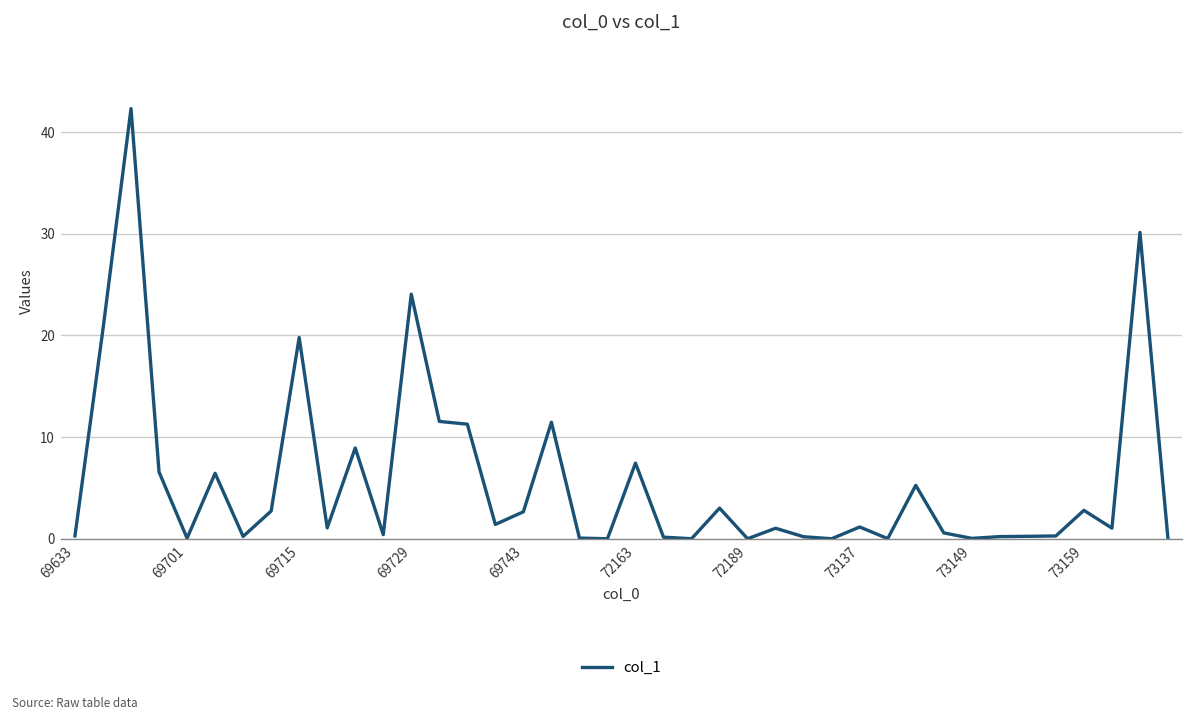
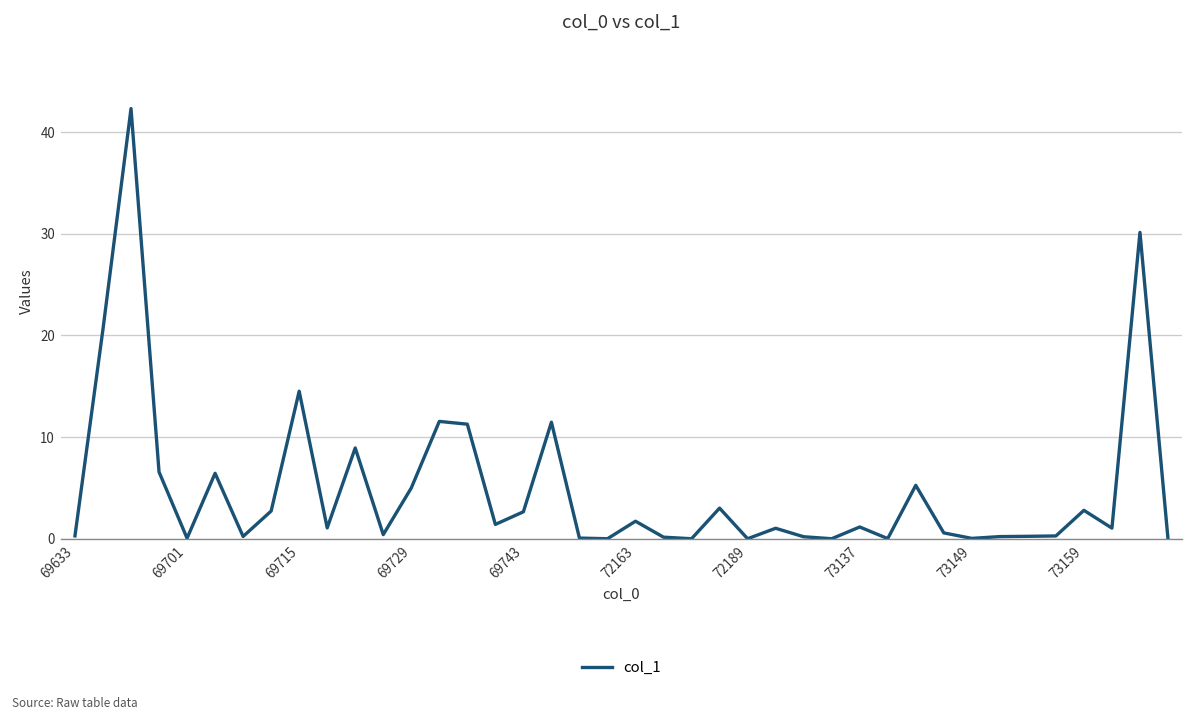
69715: 20 -> 15
69729: 24 -> 5
72163: 7 -> 2
